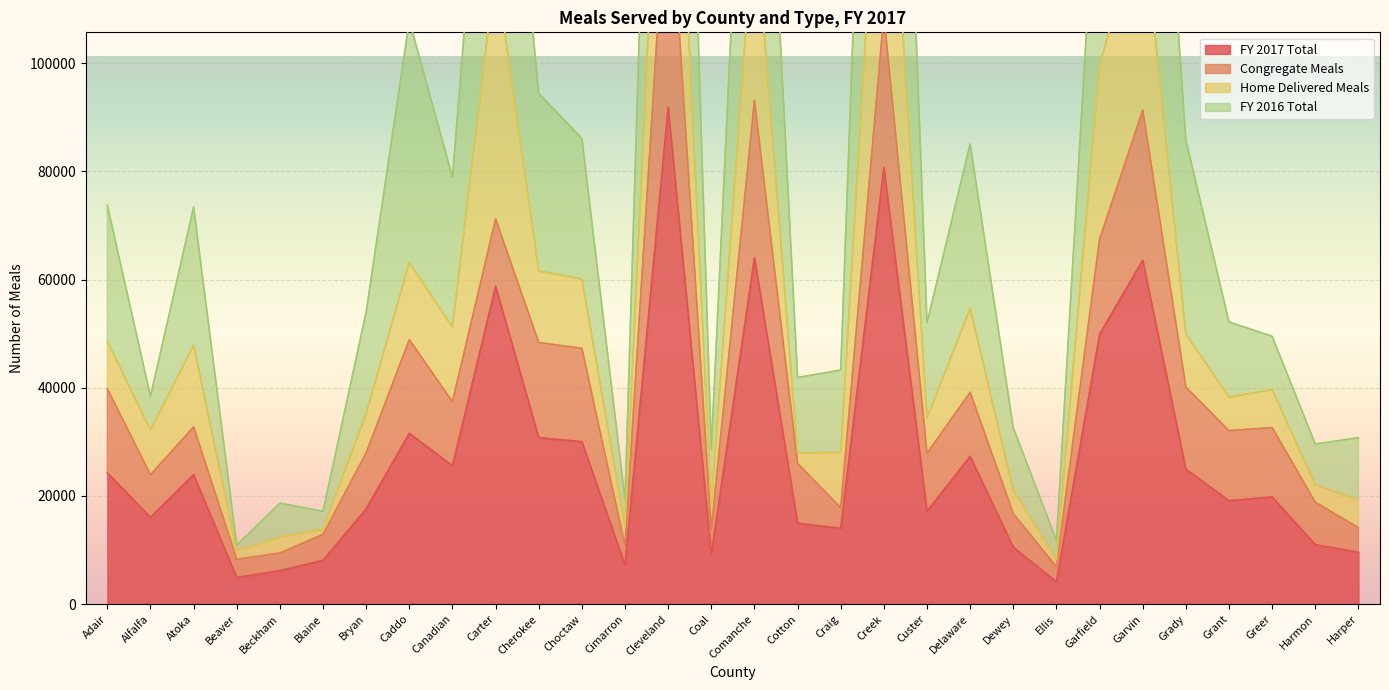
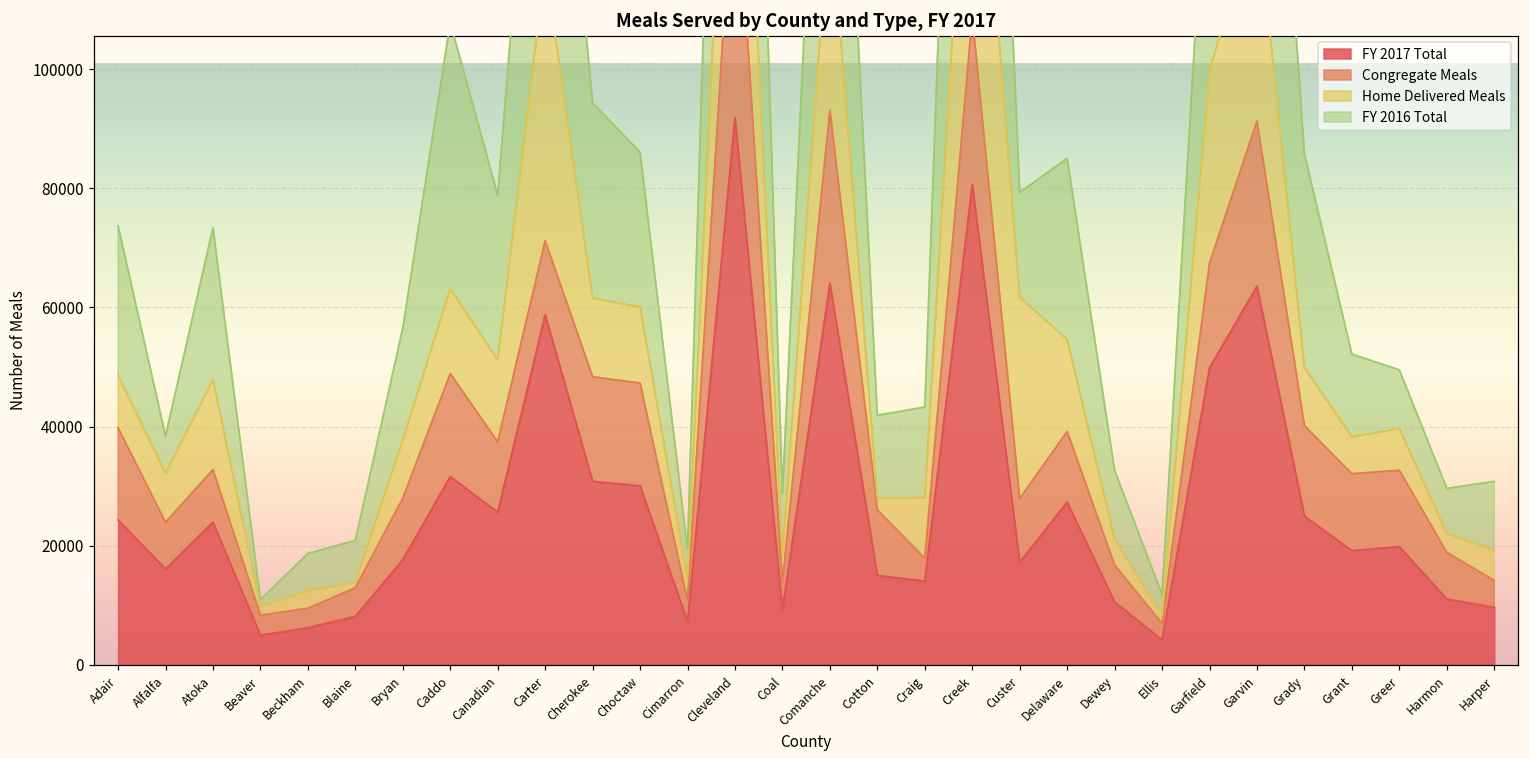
FY 2016 Total, Blaine: 3000 -> 7000
Home Delivered Meals, Bryan: 7000 -> 10000
Home Delivered Meals, Custer: 6000 -> 34000
